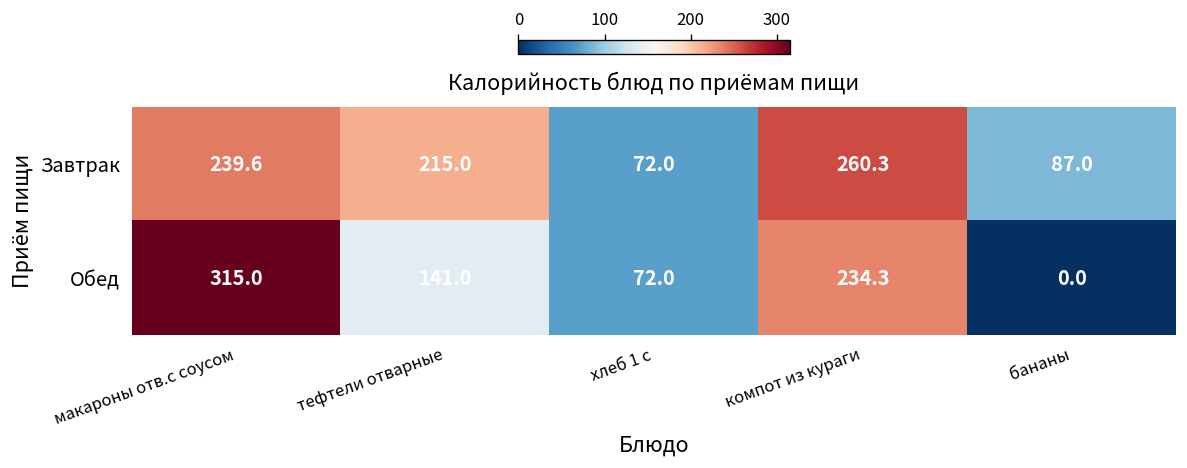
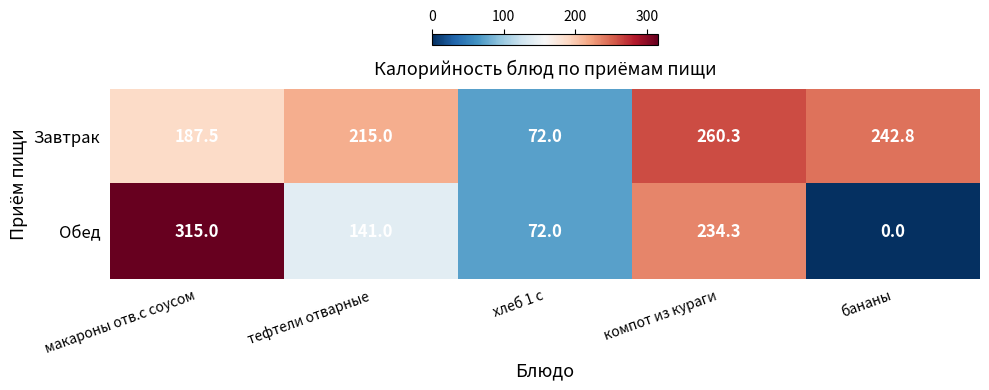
Завтрак, макароны отв.с соусом: 239.6 -> 187.5
Завтрак, бананы: 87.0 -> 242.8
